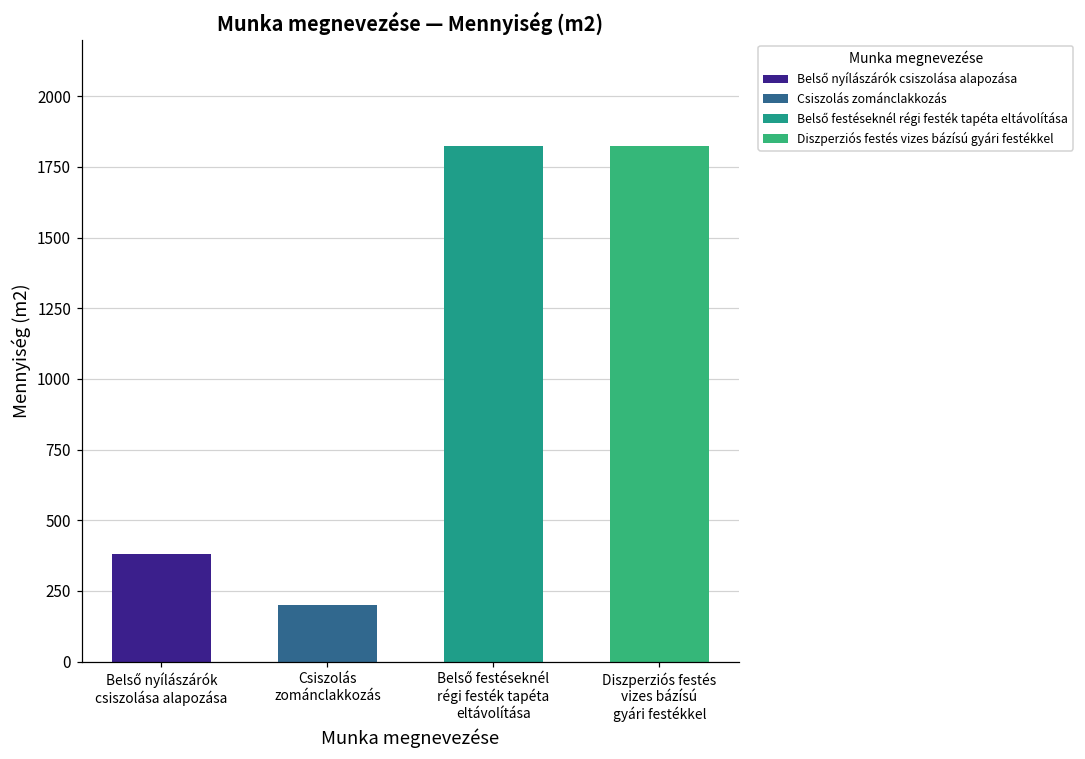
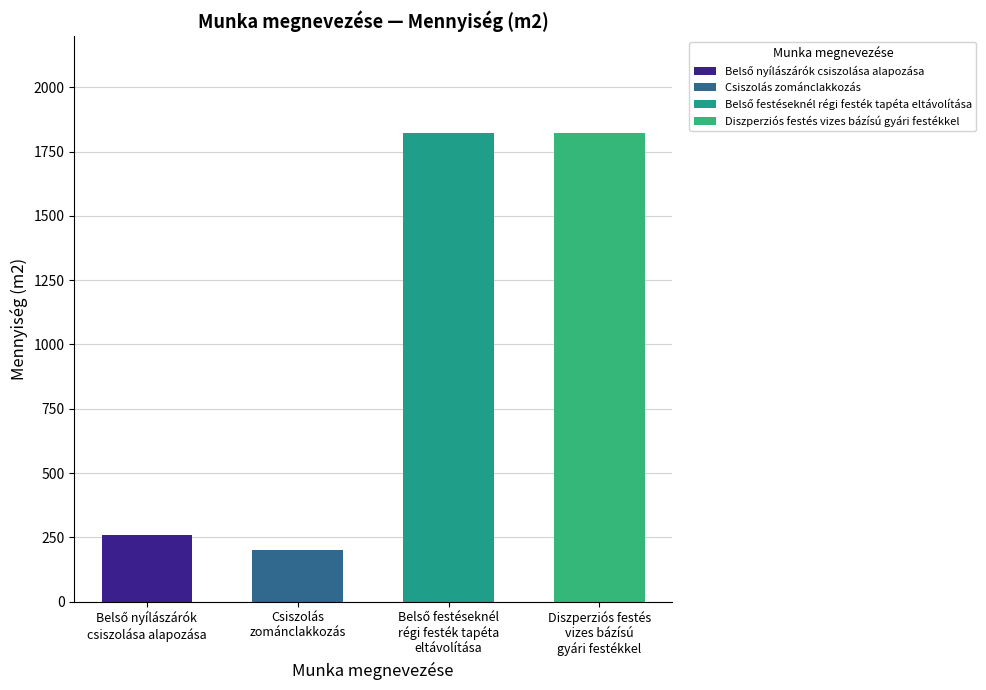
Belső nyílászárók csiszolása alapozása: 380 -> 260
